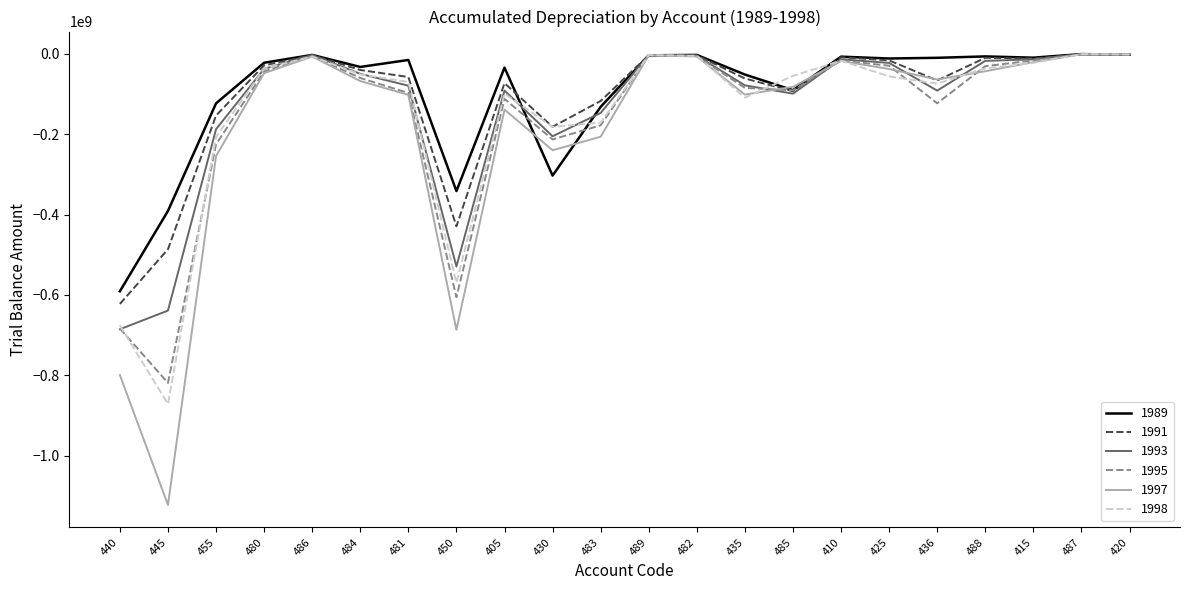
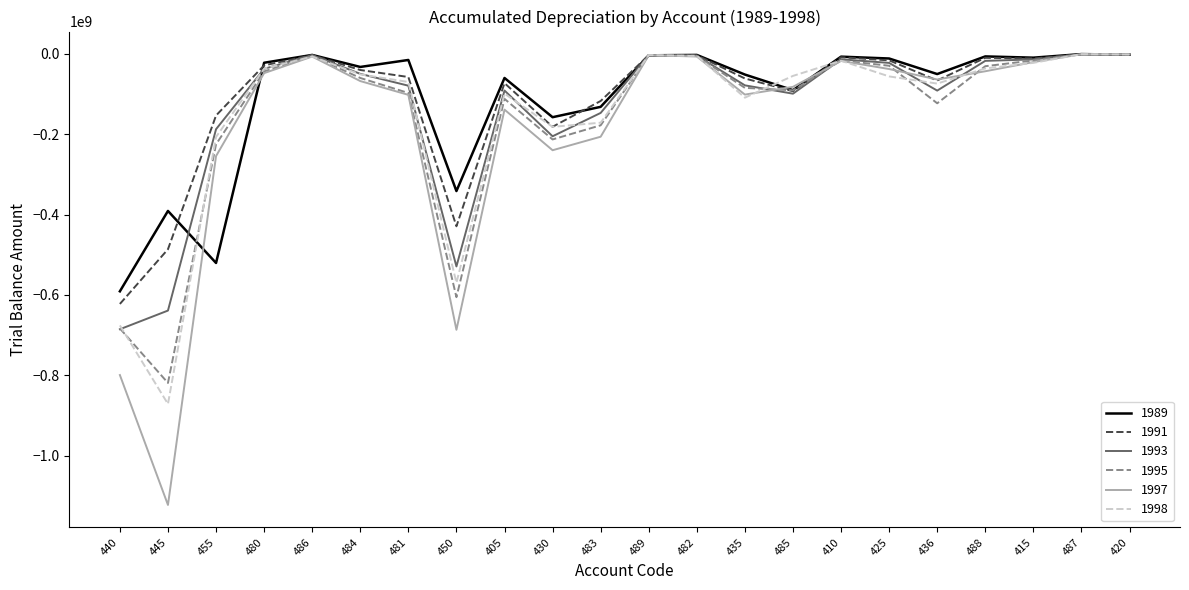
1989, 455: -120000000 -> -520000000
1989, 405: -30000000 -> -60000000
1989, 430: -300000000 -> -160000000
1989, 436: -10000000 -> -50000000
